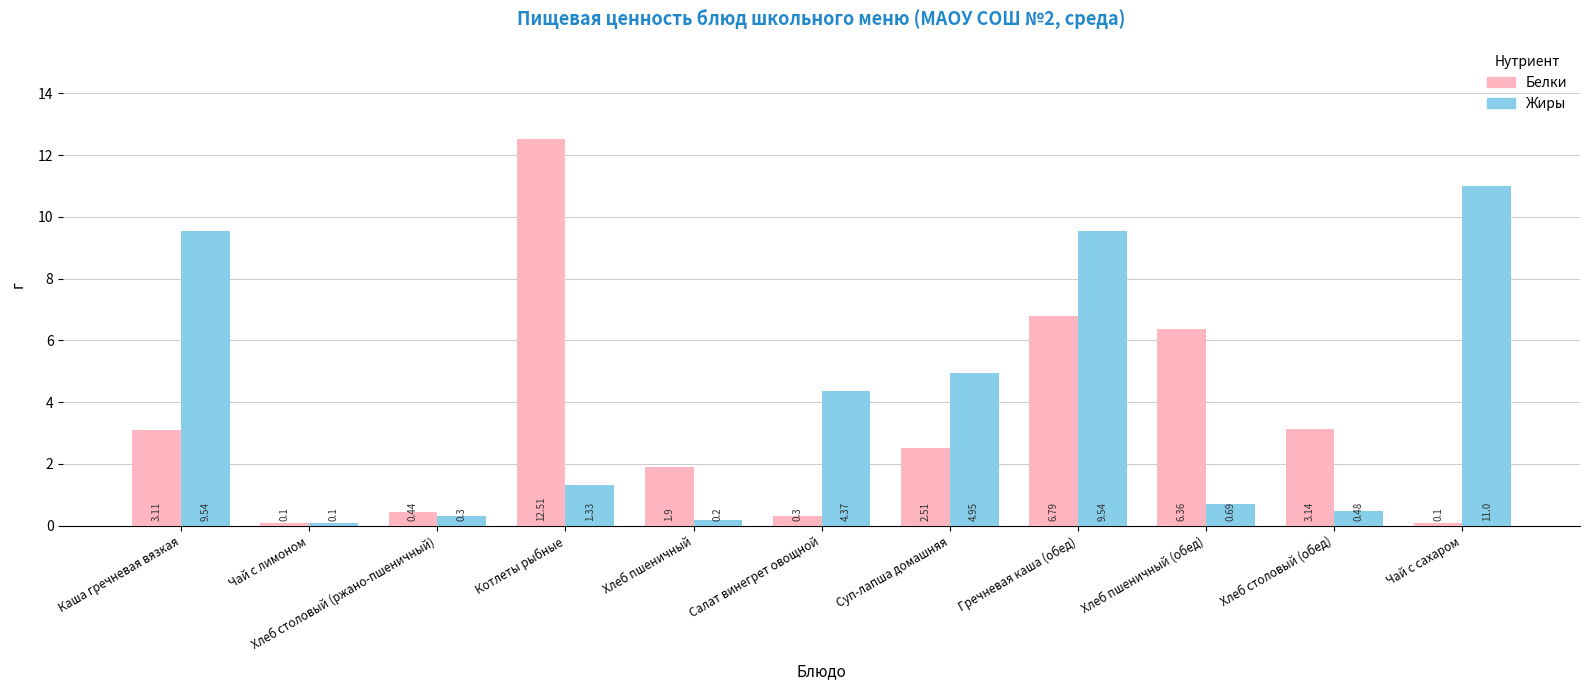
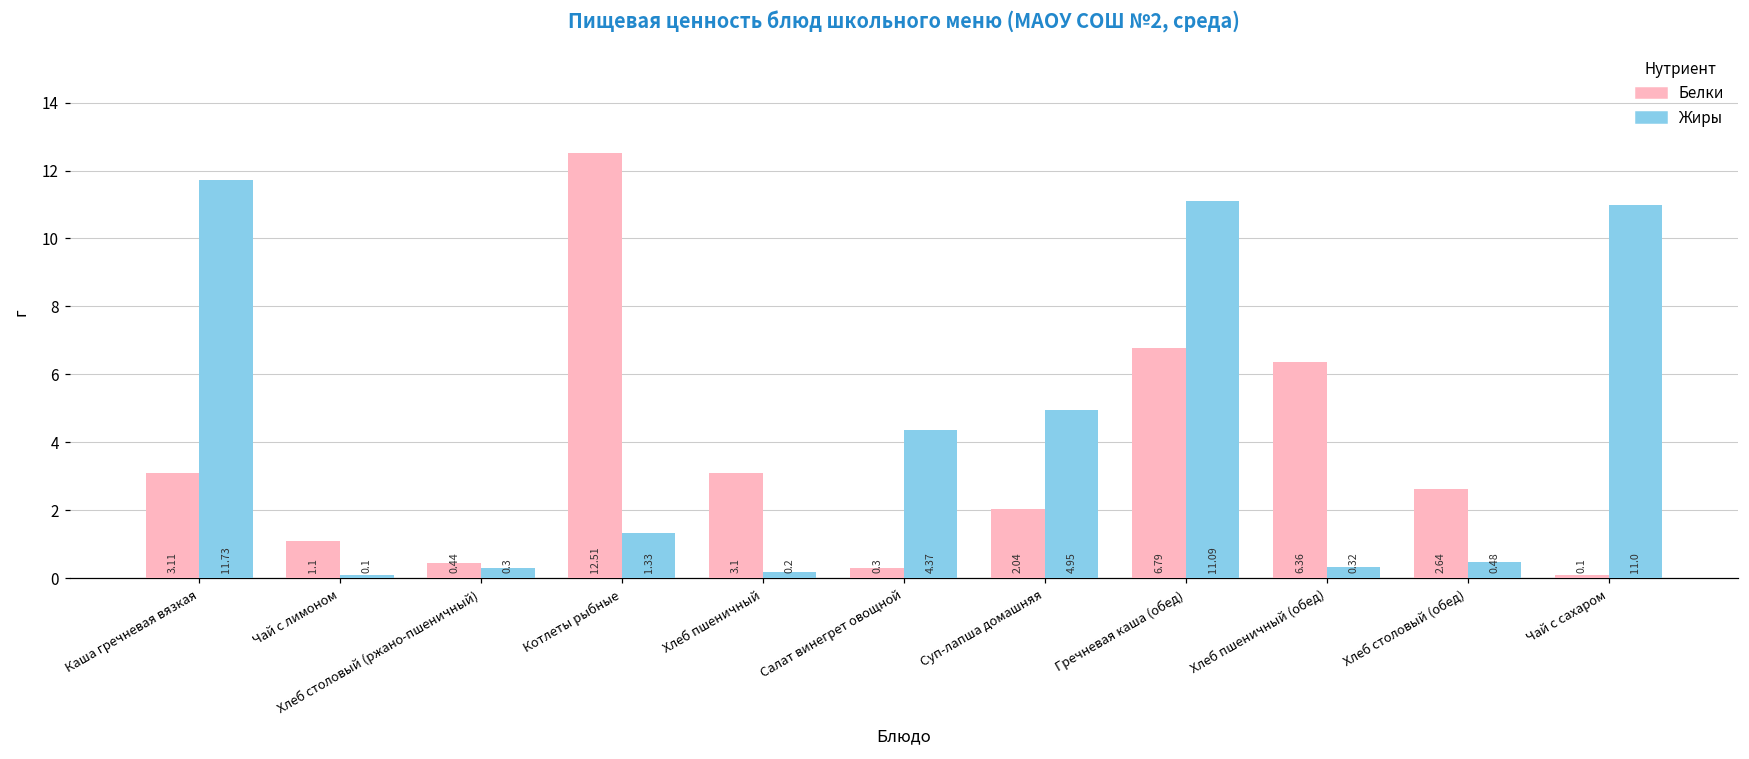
Жиры, Каша гречневая вязкая: 9.54 -> 11.73
Белки, Чай с лимоном: 0.1 -> 1.1
Белки, Хлеб пшеничный: 1.9 -> 3.1
Белки, Суп-лапша домашняя: 2.51 -> 2.04
Жиры, Гречневая каша (обед): 9.54 -> 11.09
Жиры, Хлеб пшеничный (обед): 0.69 -> 0.32
Белки, Хлеб столовый (обед): 3.14 -> 2.64
